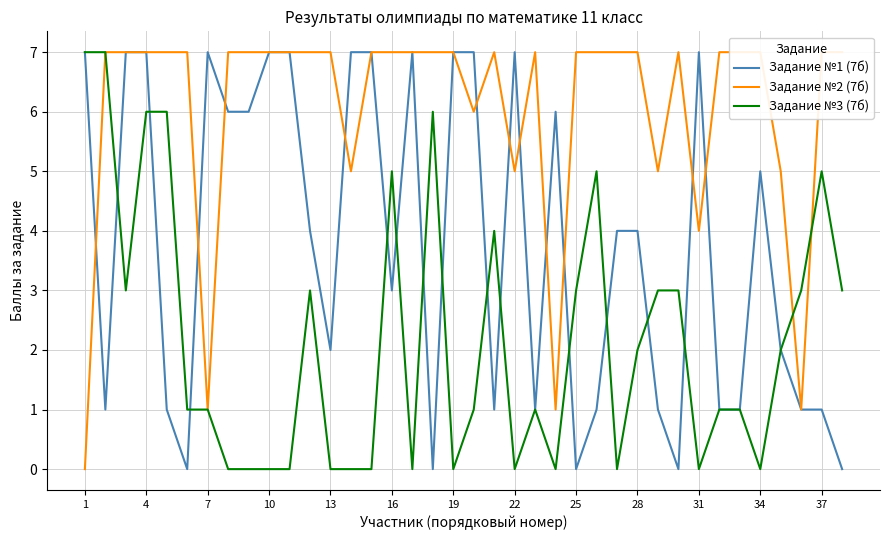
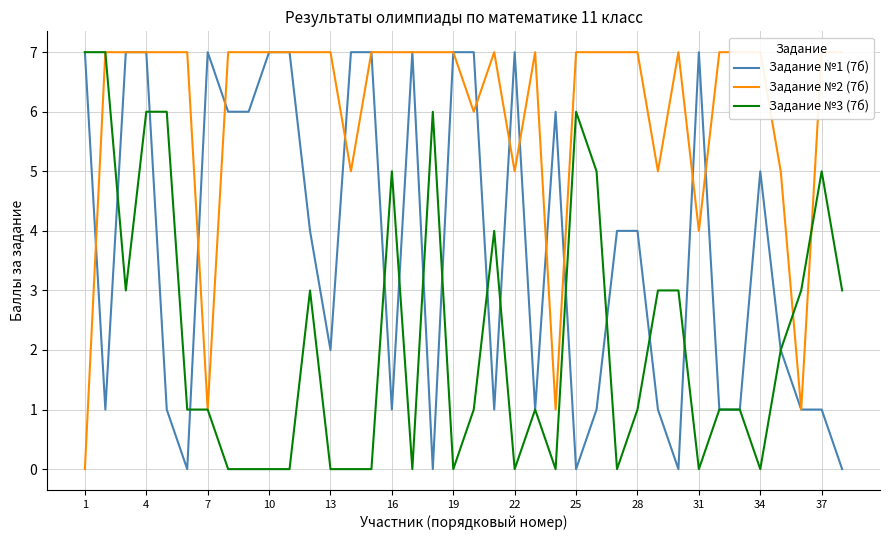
Задание №1 (7б), 16: 3 -> 1
Задание №3 (7б), 25: 3 -> 6
Задание №3 (7б), 28: 2 -> 1
